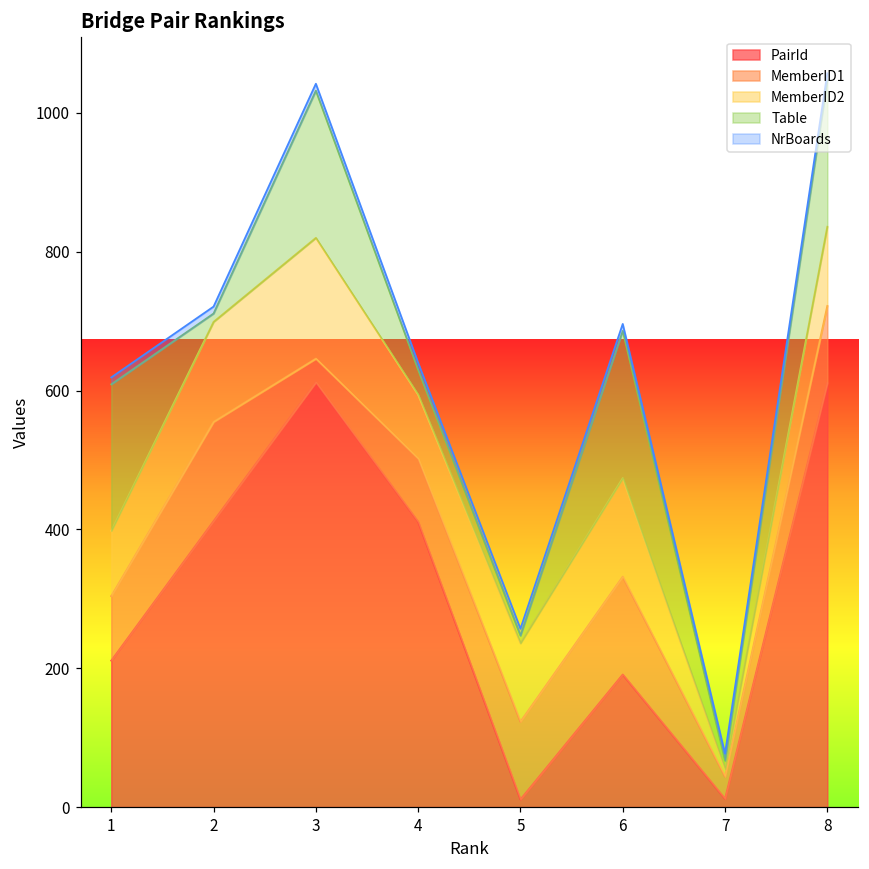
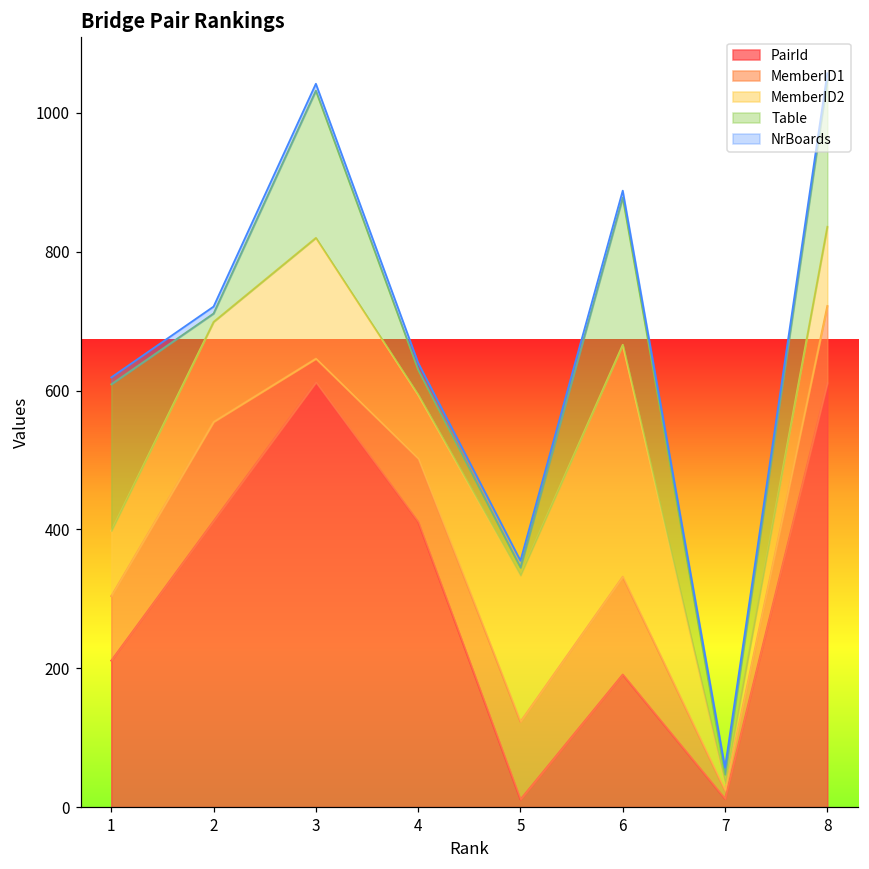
MemberID2, 5: 110 -> 210
MemberID2, 6: 140 -> 330
MemberID1, 7: 30 -> 10
